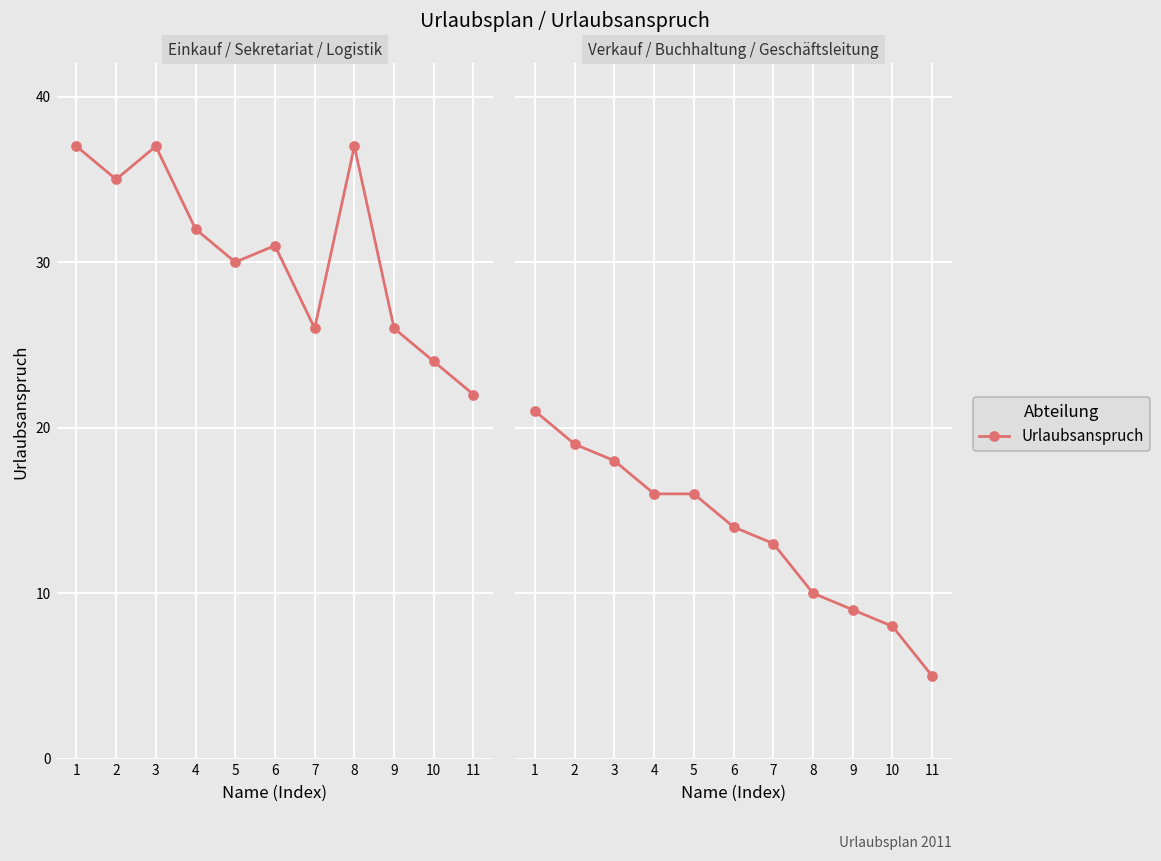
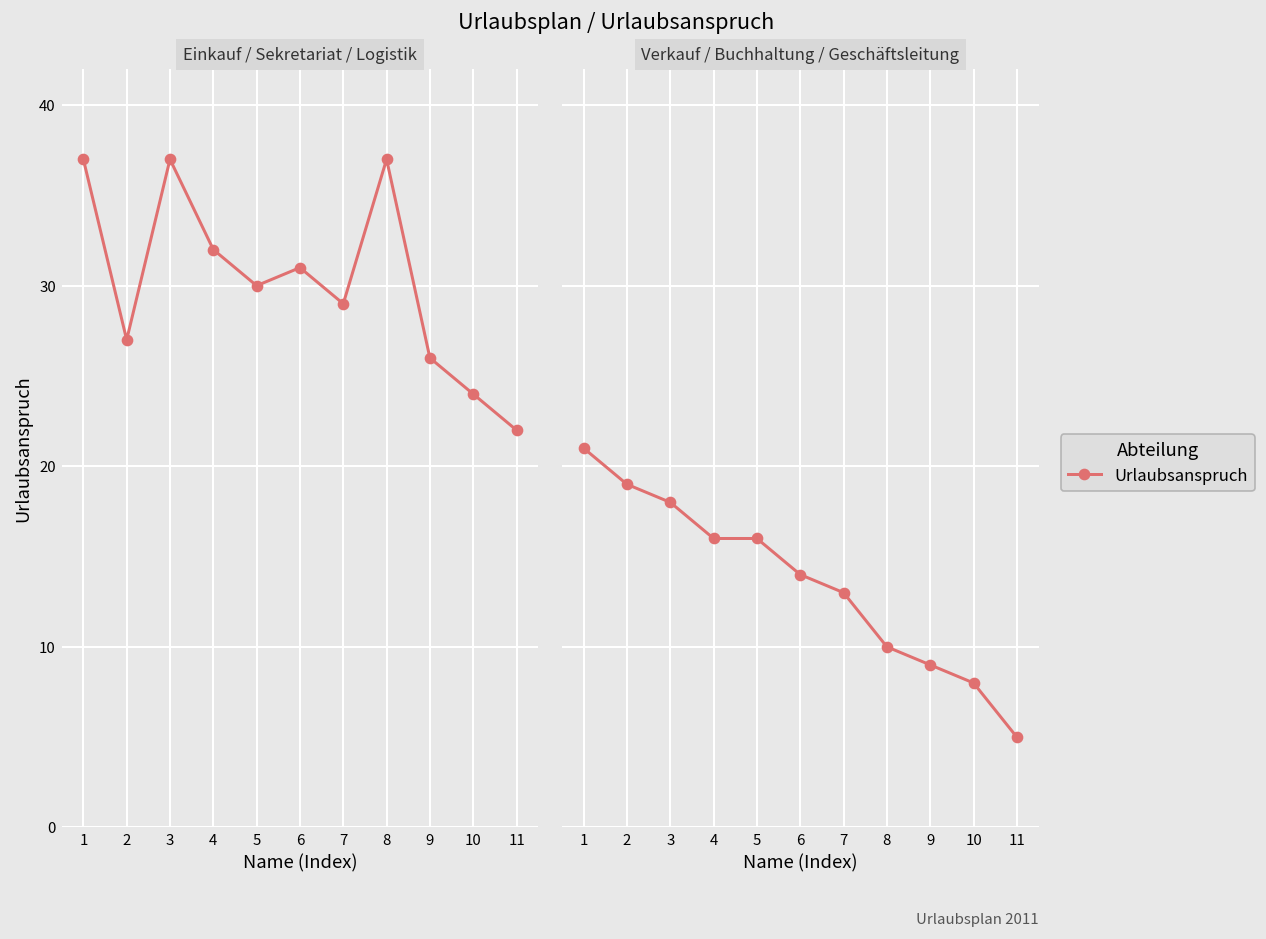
Einkauf / Sekretariat / Logistik, 2: 35 -> 27
Einkauf / Sekretariat / Logistik, 7: 26 -> 29
